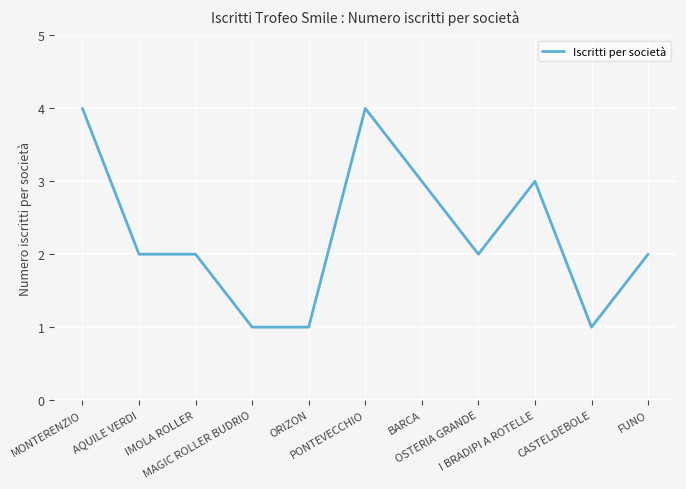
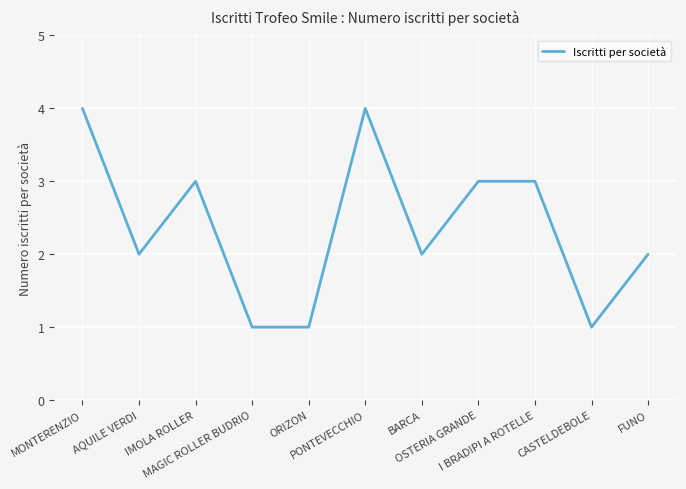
IMOLA ROLLER: 2 -> 3
BARCA: 3 -> 2
OSTERIA GRANDE: 2 -> 3
